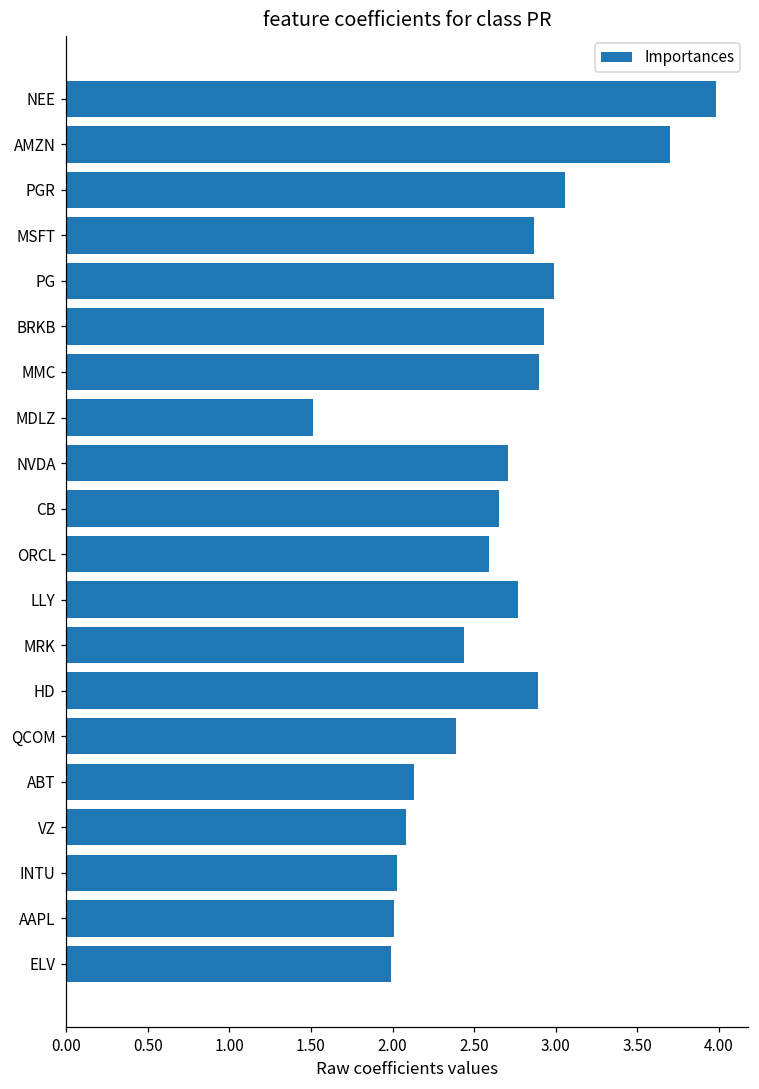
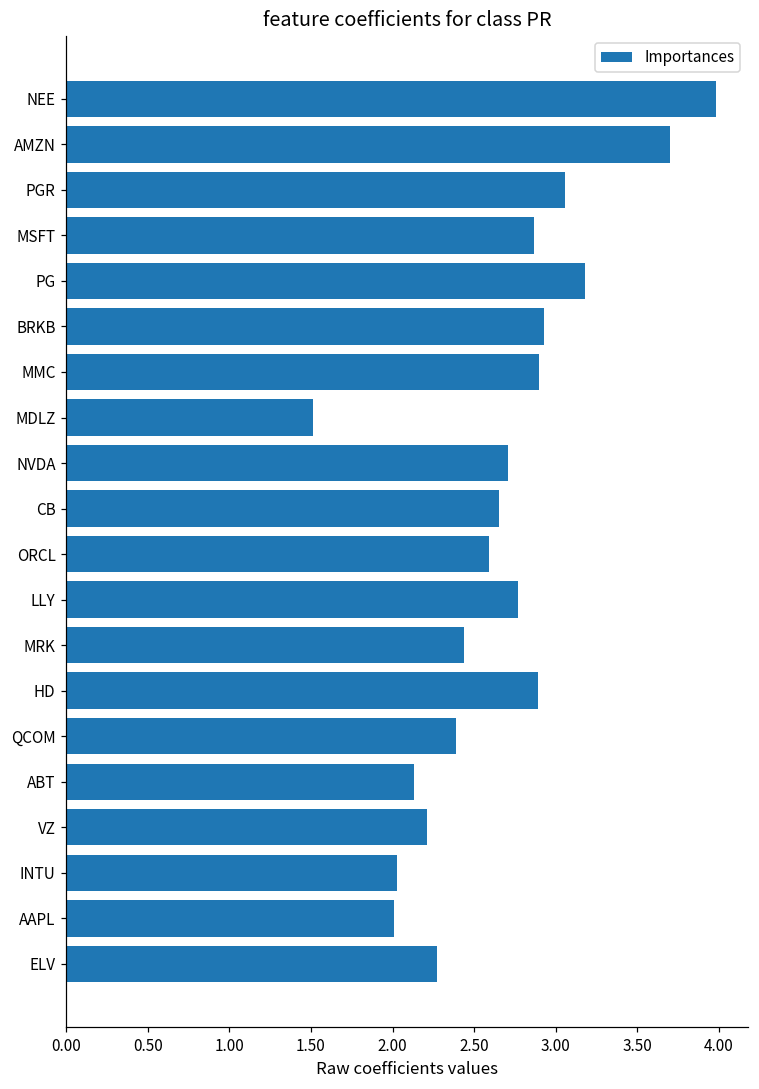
PG: 2.99 -> 3.18
VZ: 2.08 -> 2.21
ELV: 1.99 -> 2.27
